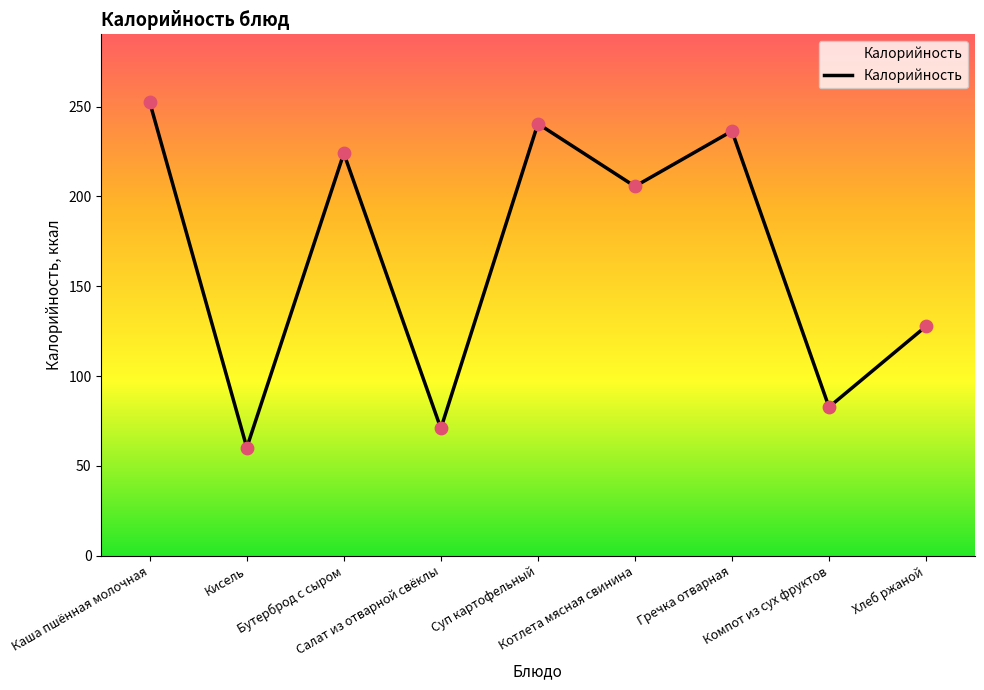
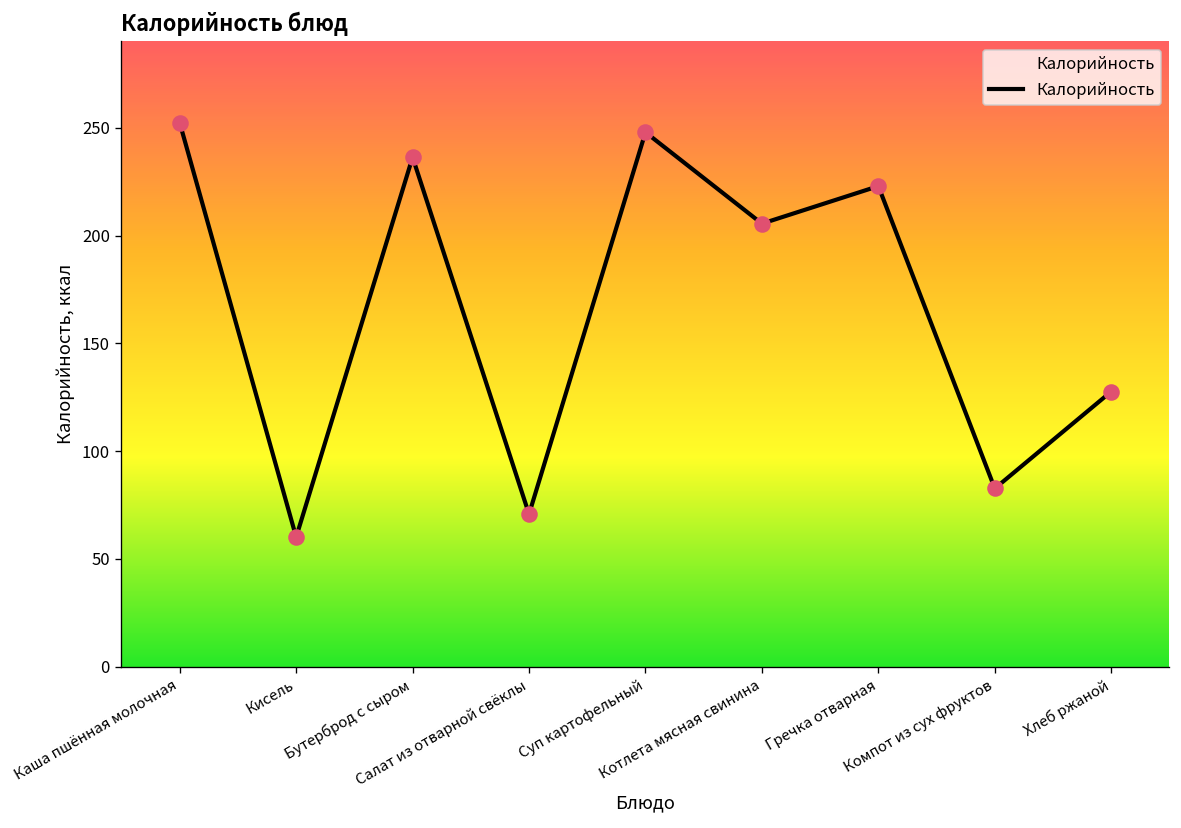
Бутерброд с сыром: 224 -> 236
Суп картофельный: 241 -> 248
Гречка отварная: 236 -> 223
